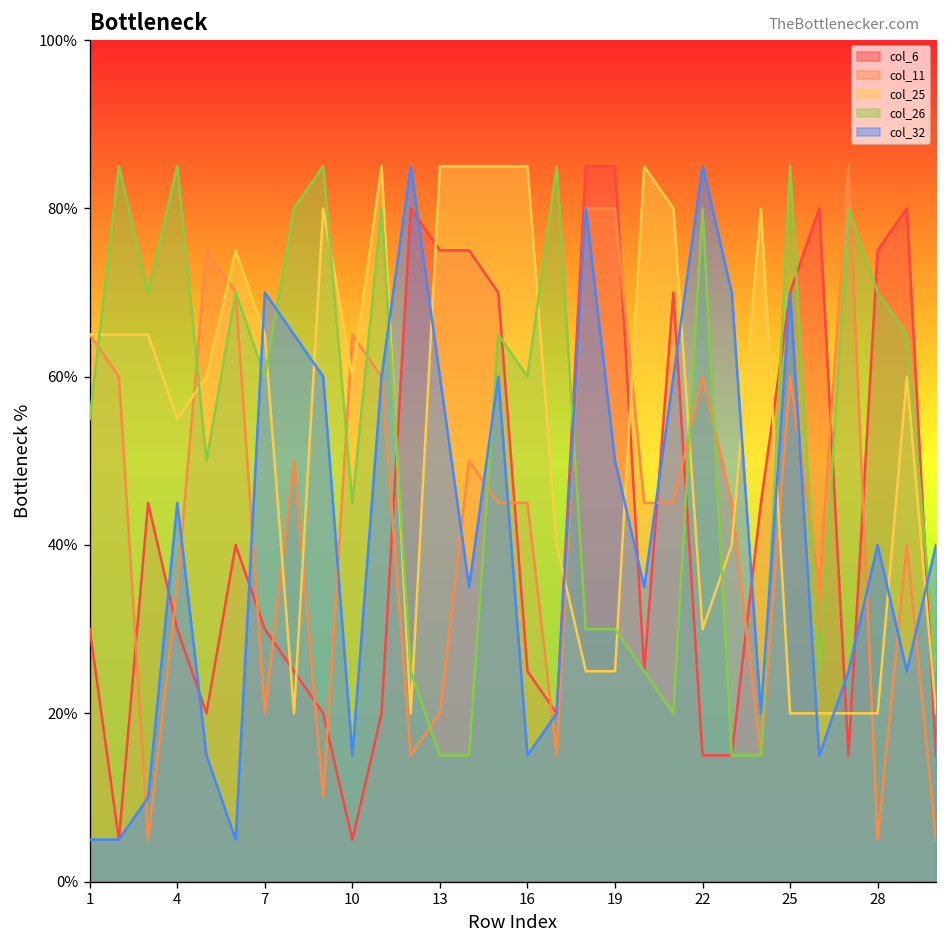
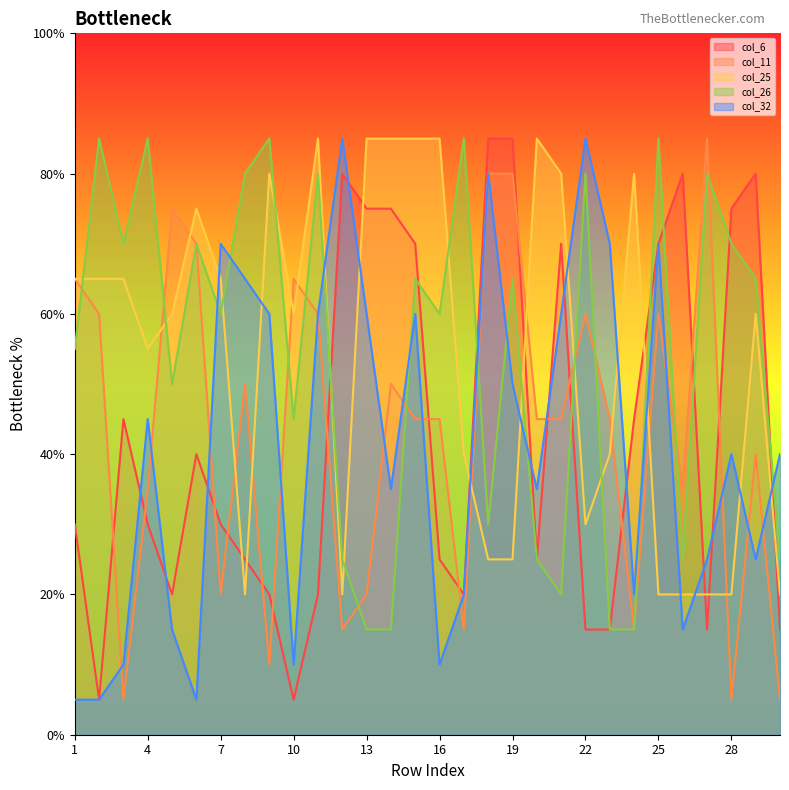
col_32, 10: 15% -> 10%
col_32, 16: 15% -> 10%
col_26, 19: 30% -> 65%
